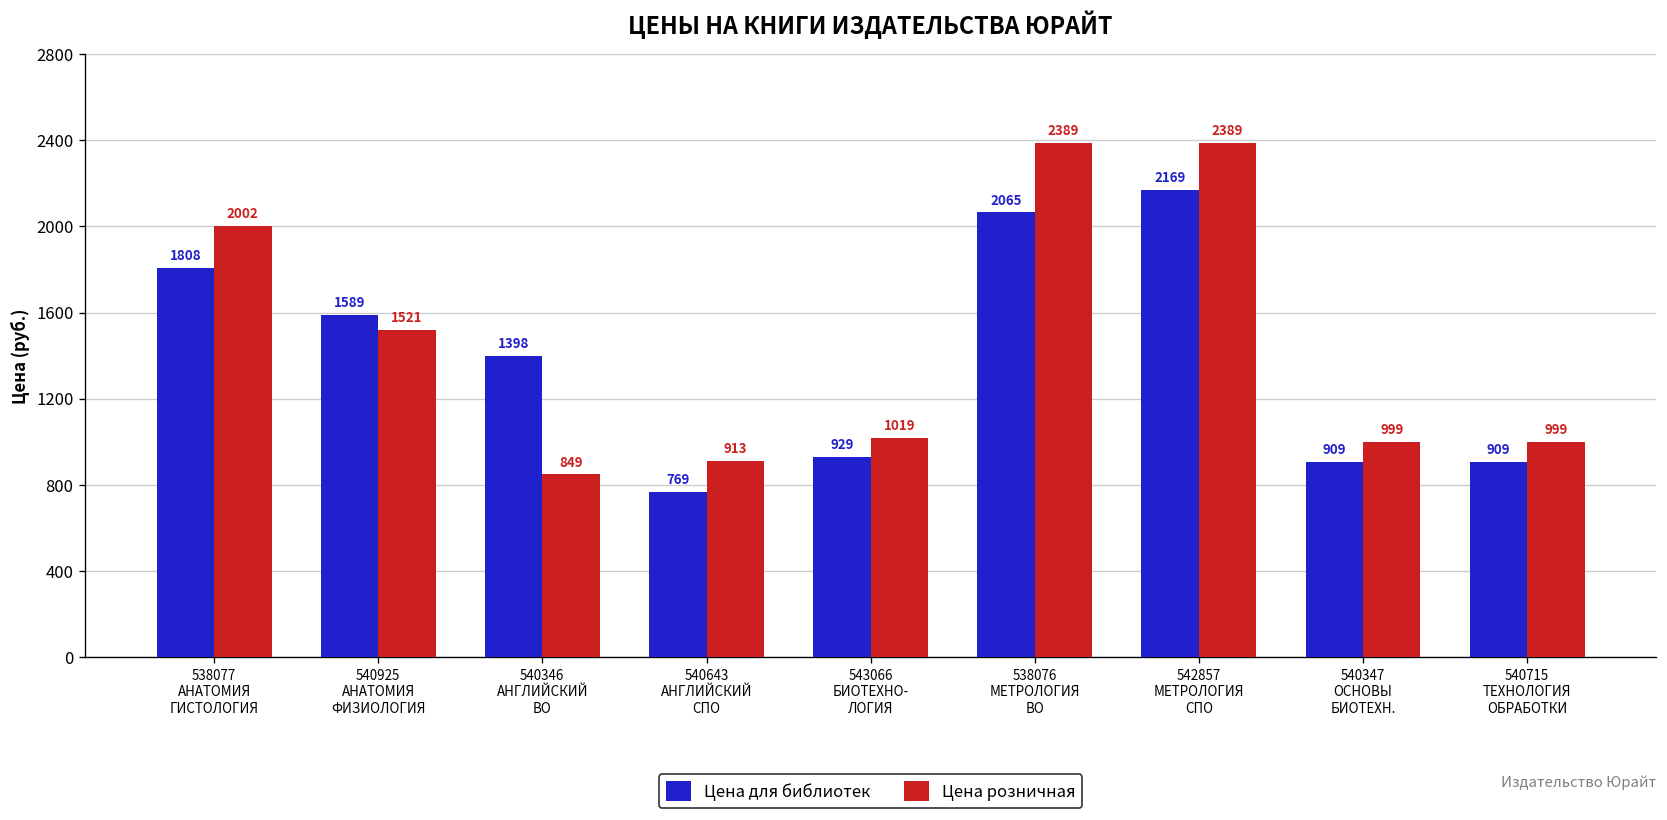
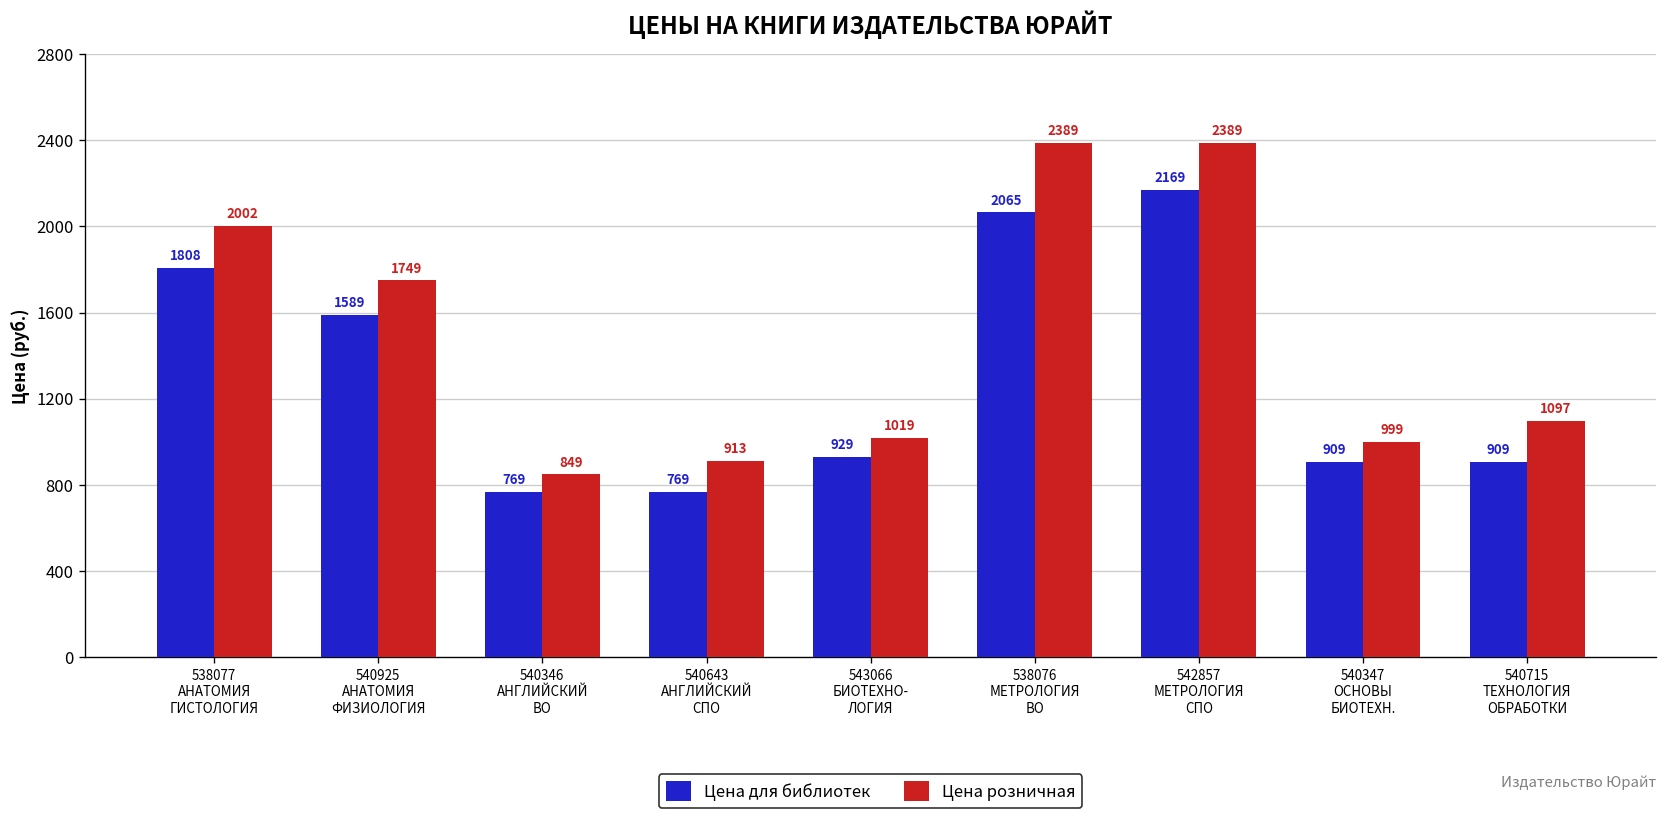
Цена розничная, 540925 АНАТОМИЯ ФИЗИОЛОГИЯ: 1521 -> 1749
Цена для библиотек, 540346 АНГЛИЙСКИЙ ВО: 1398 -> 769
Цена розничная, 540715 ТЕХНОЛОГИЯ ОБРАБОТКИ: 999 -> 1097
